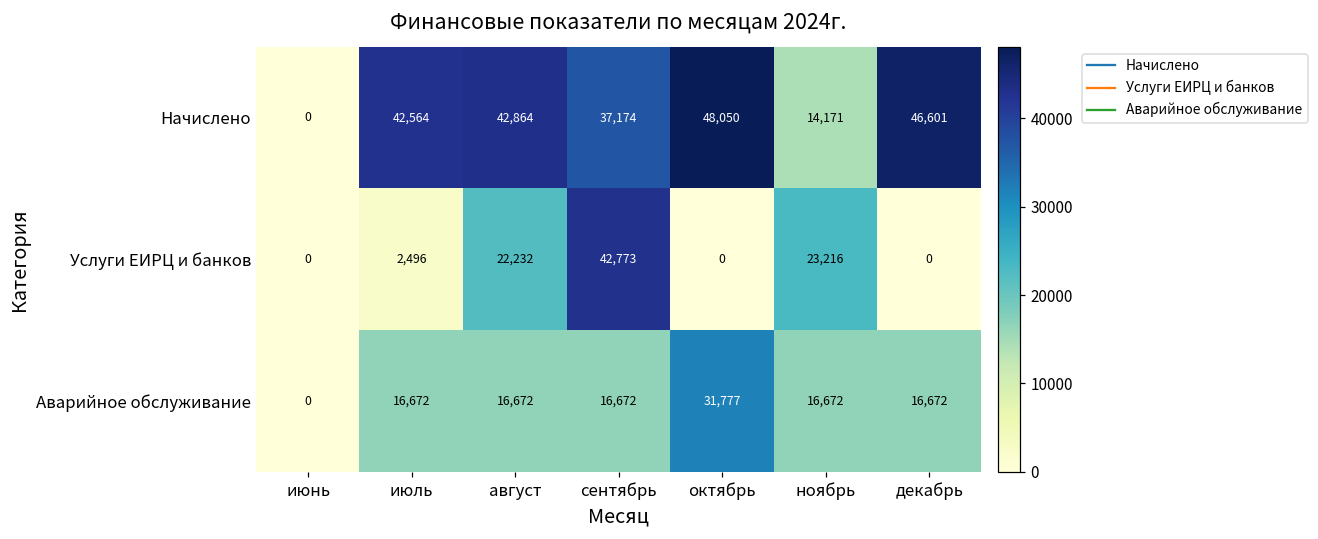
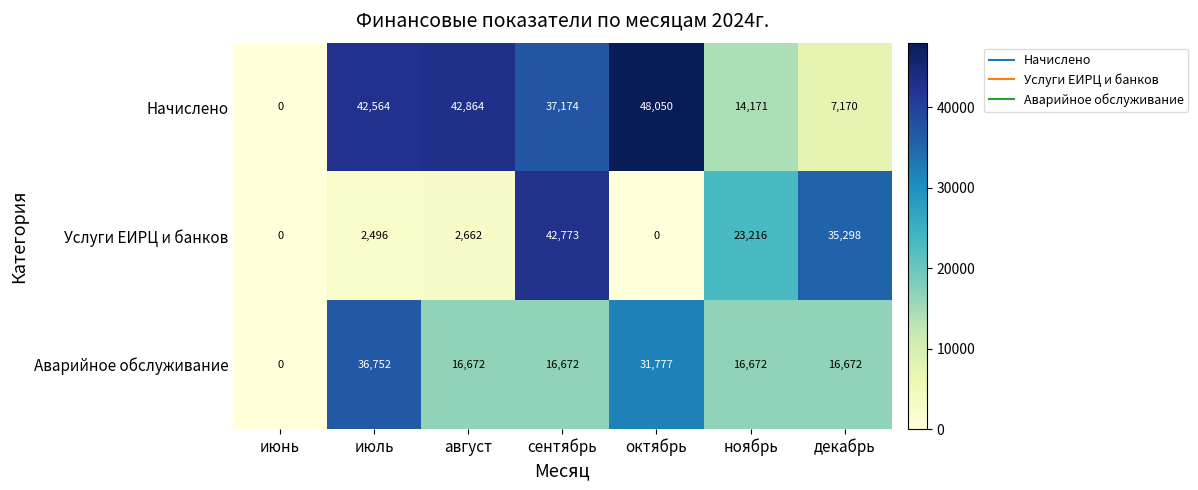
Начислено, декабрь: 46,601 -> 7,170
Услуги ЕИРЦ и банков, август: 22,232 -> 2,662
Услуги ЕИРЦ и банков, декабрь: 0 -> 35,298
Аварийное обслуживание, июль: 16,672 -> 36,752
